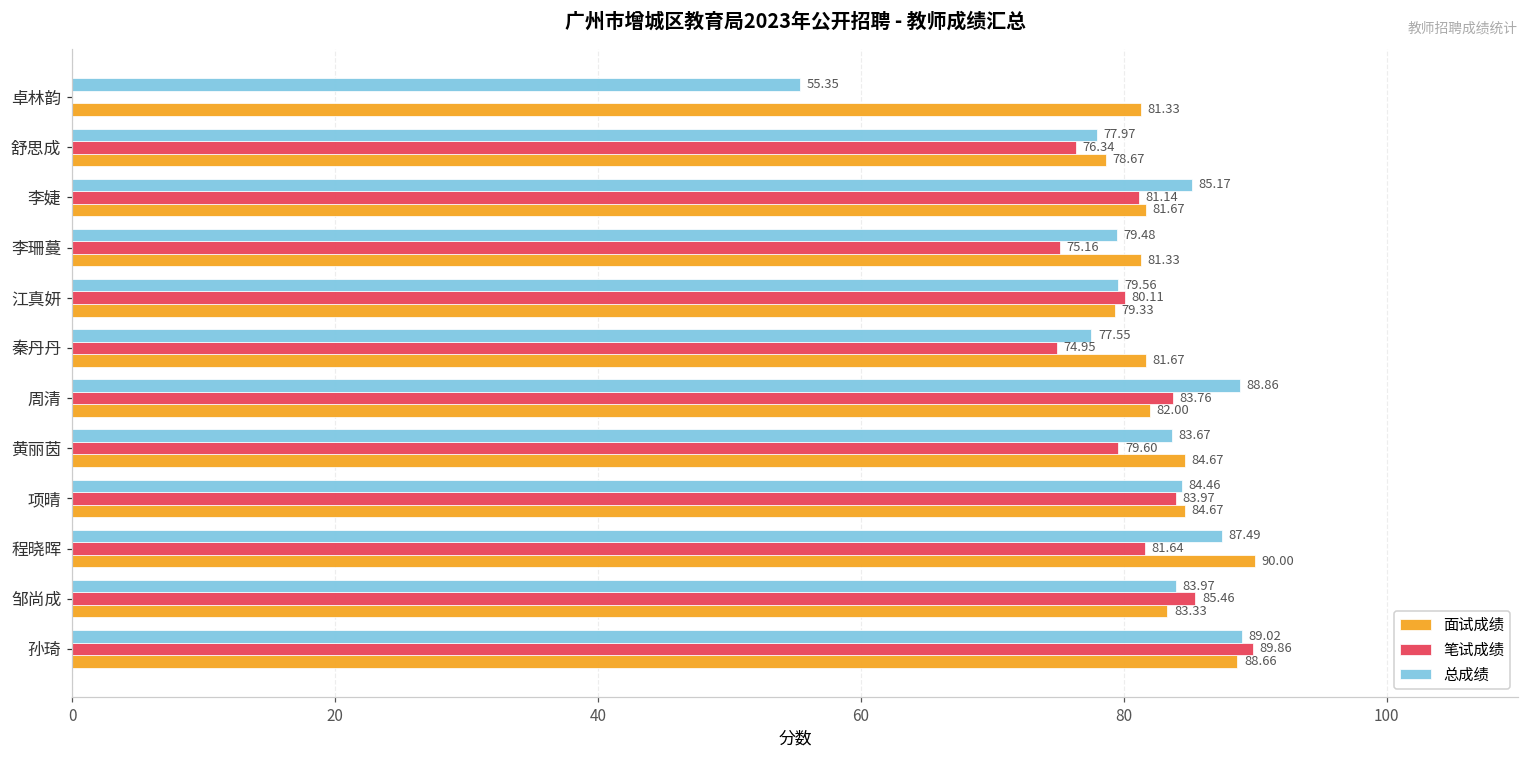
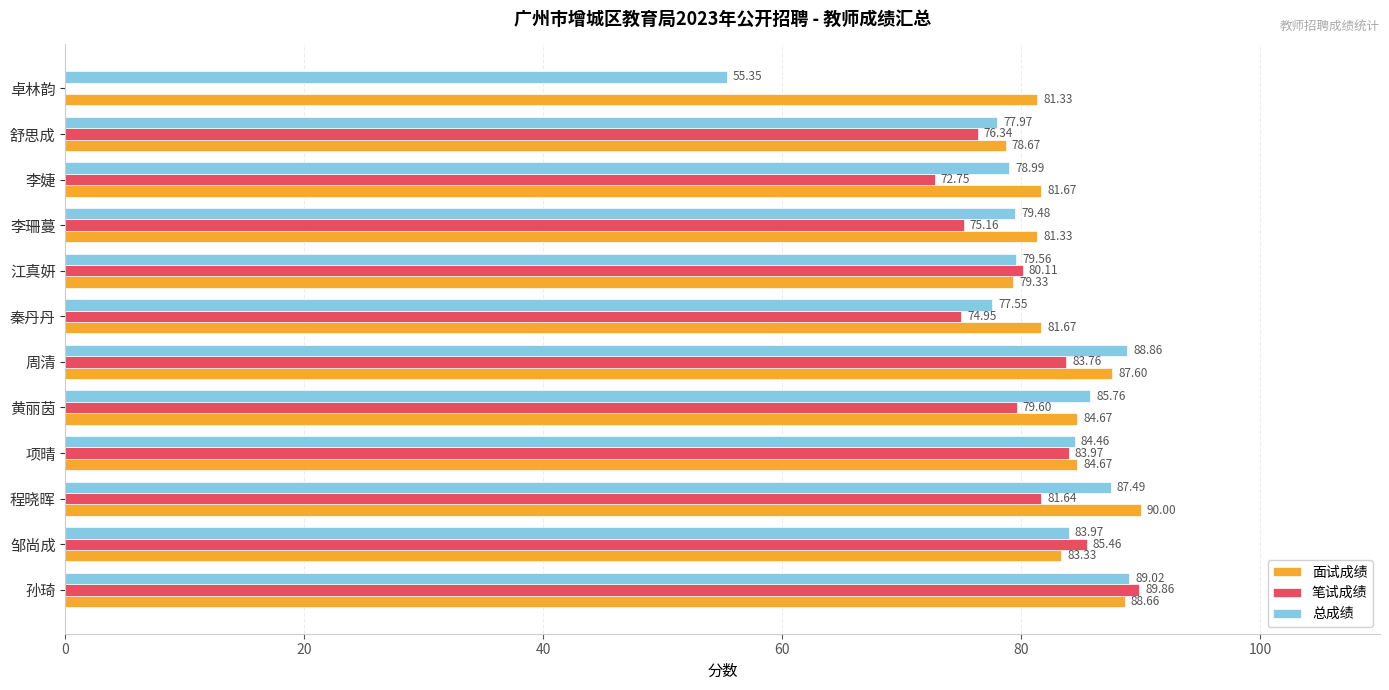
总成绩, 李婕: 85.17 -> 78.99
笔试成绩, 李婕: 81.14 -> 72.75
面试成绩, 周清: 82.00 -> 87.60
总成绩, 黄丽茵: 83.67 -> 85.76
